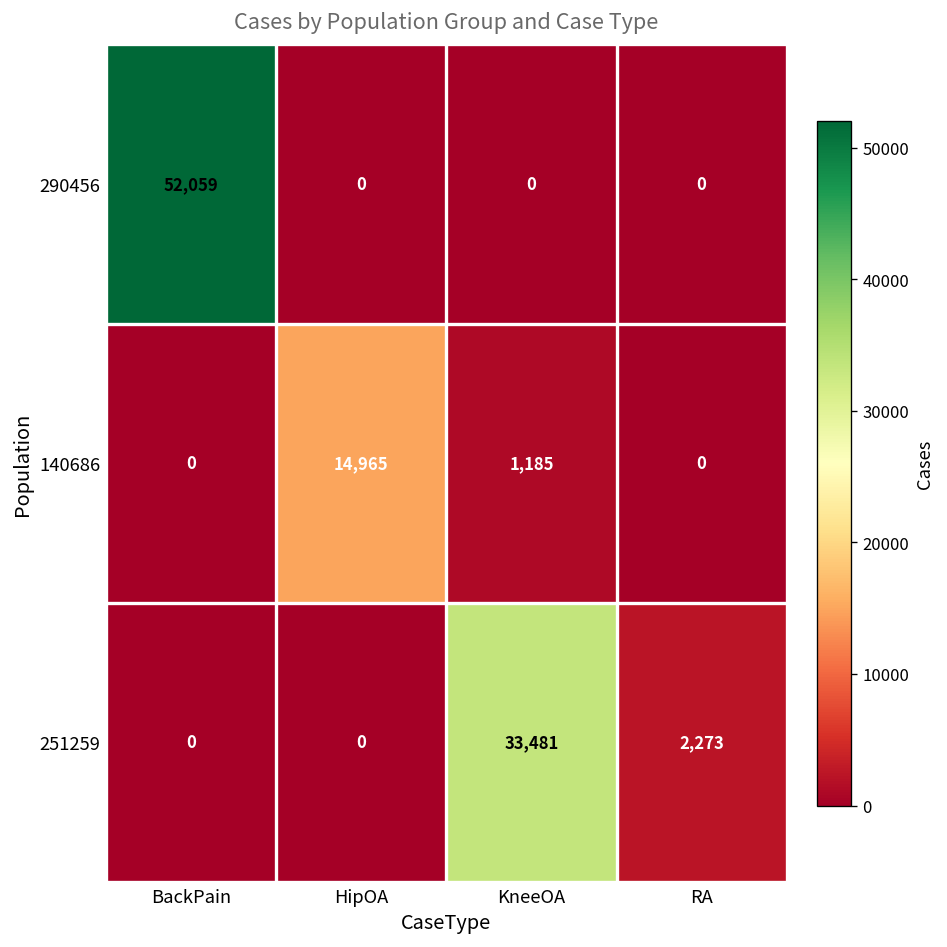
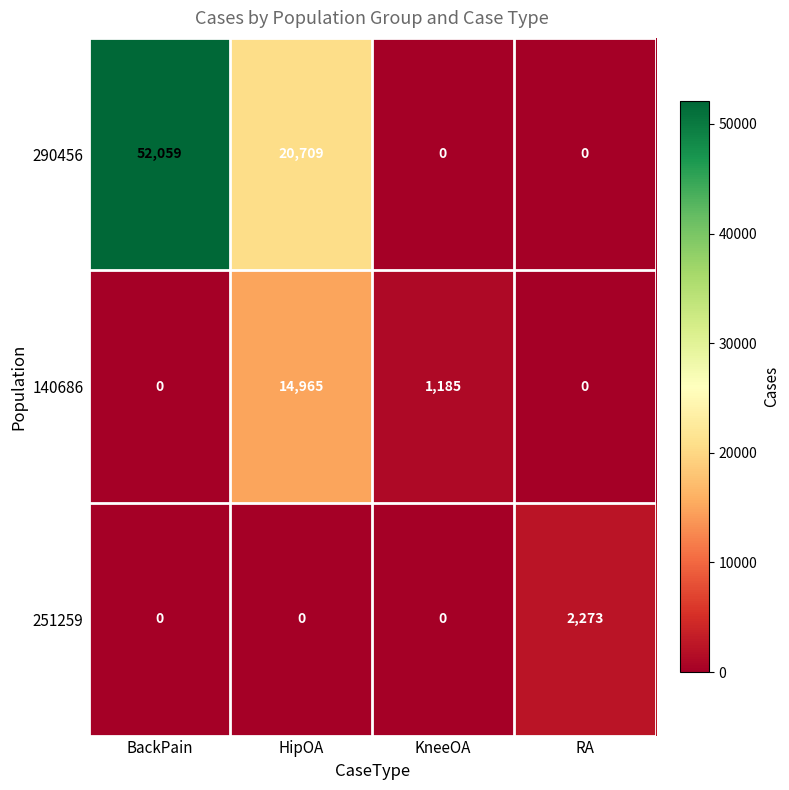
290456, HipOA: 0 -> 20,709
251259, KneeOA: 33,481 -> 0
